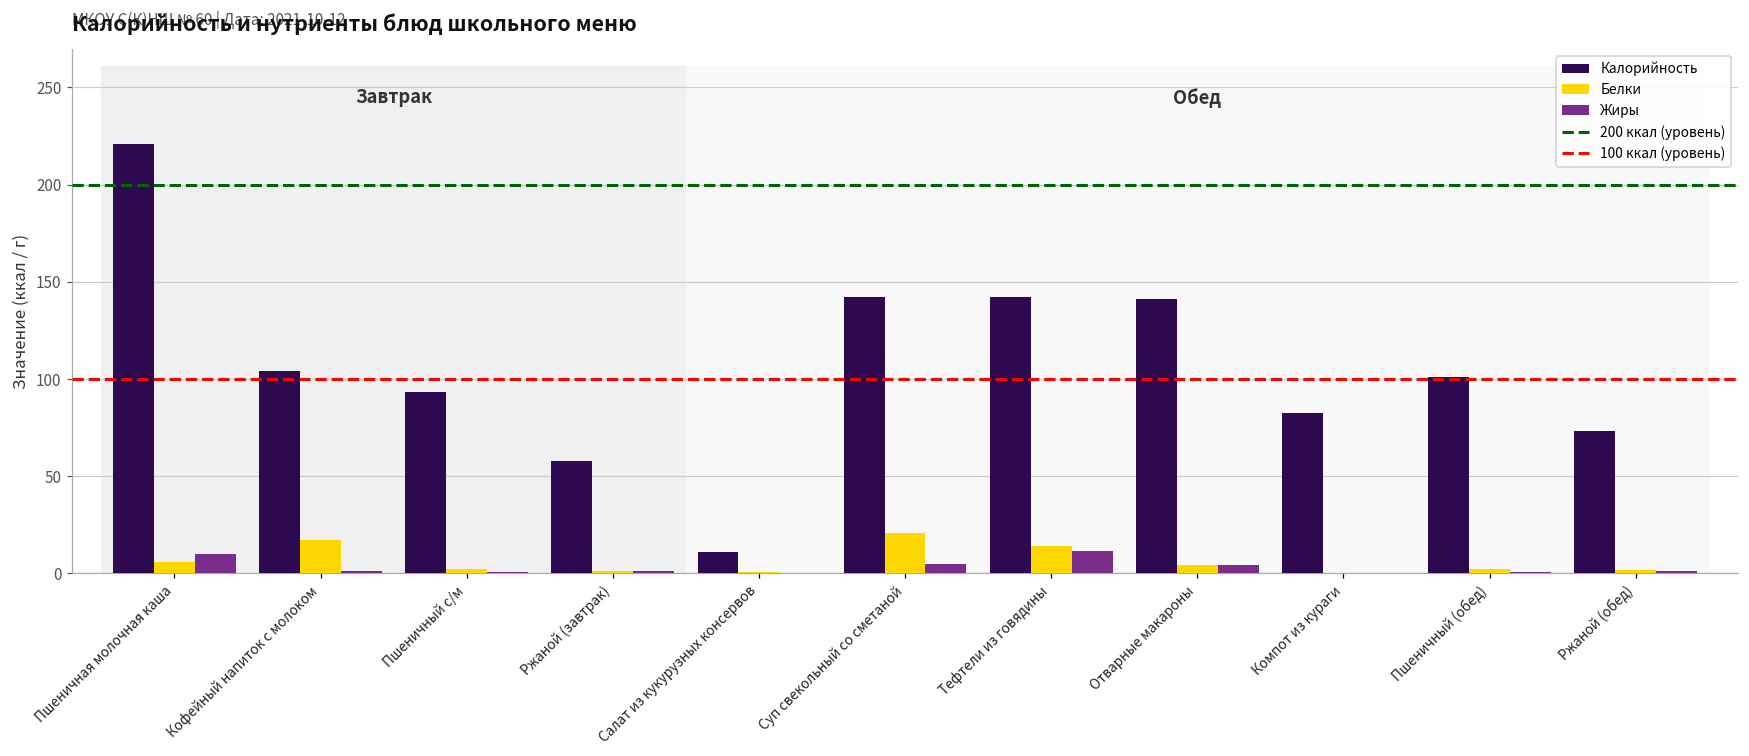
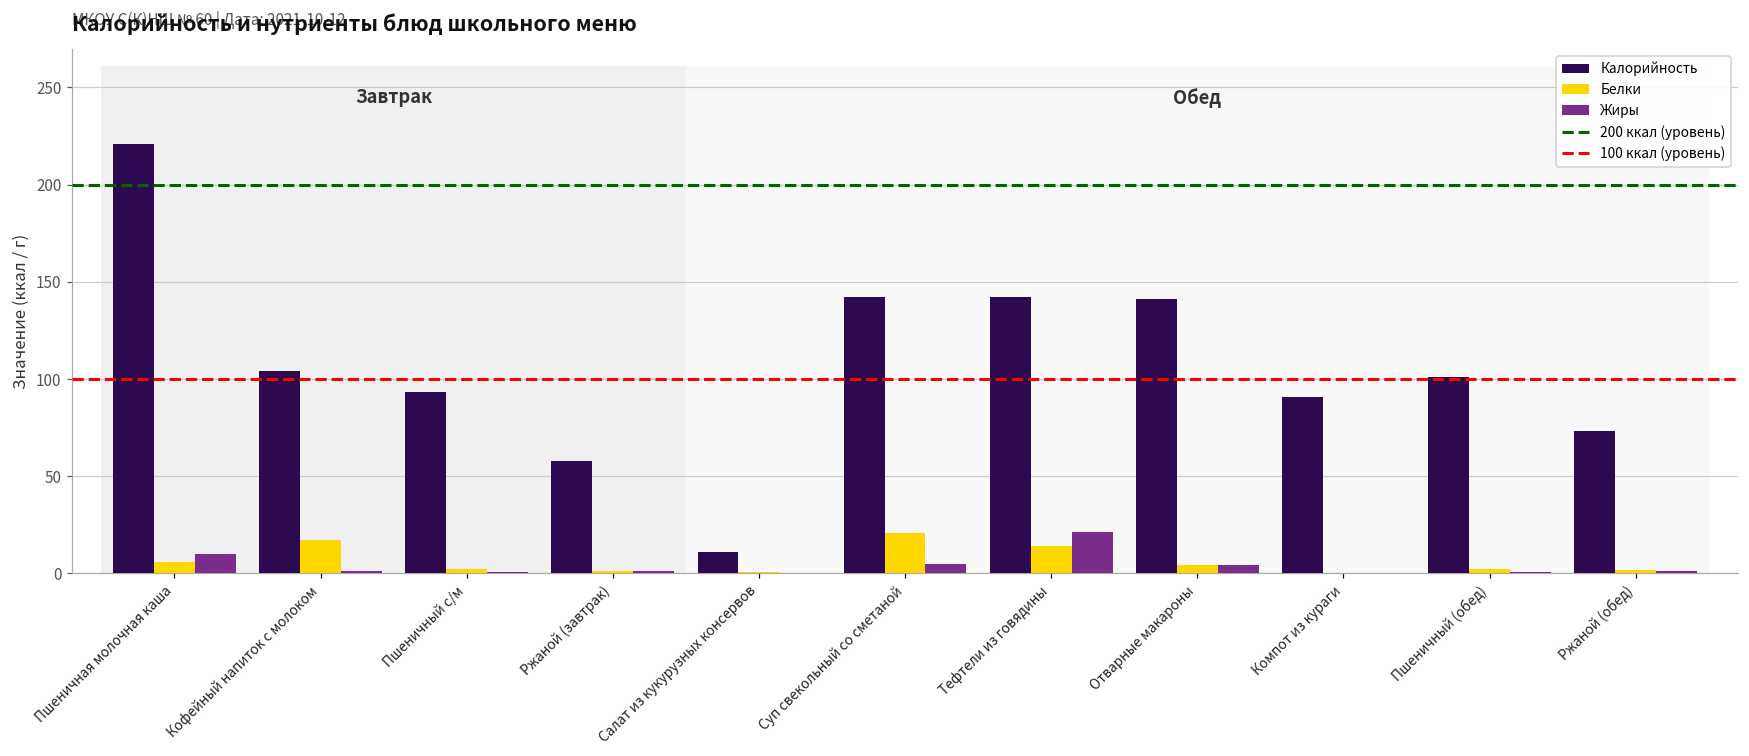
Жиры, Тефтели из говядины: 11 -> 21
Калорийность, Компот из кураги: 82 -> 91
